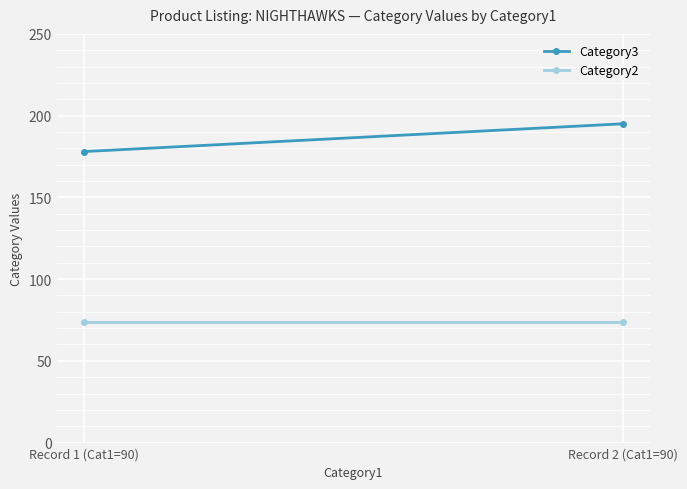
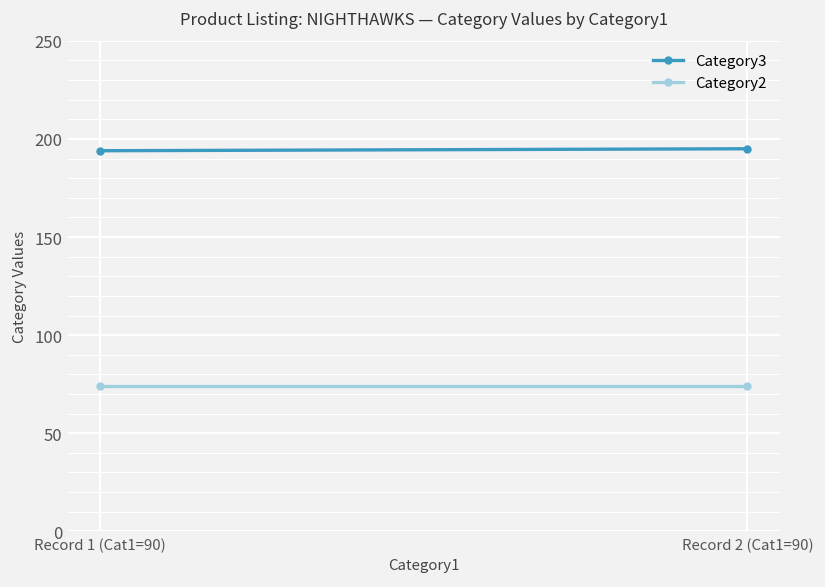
Category3, Record 1 (Cat1=90): 178 -> 194
